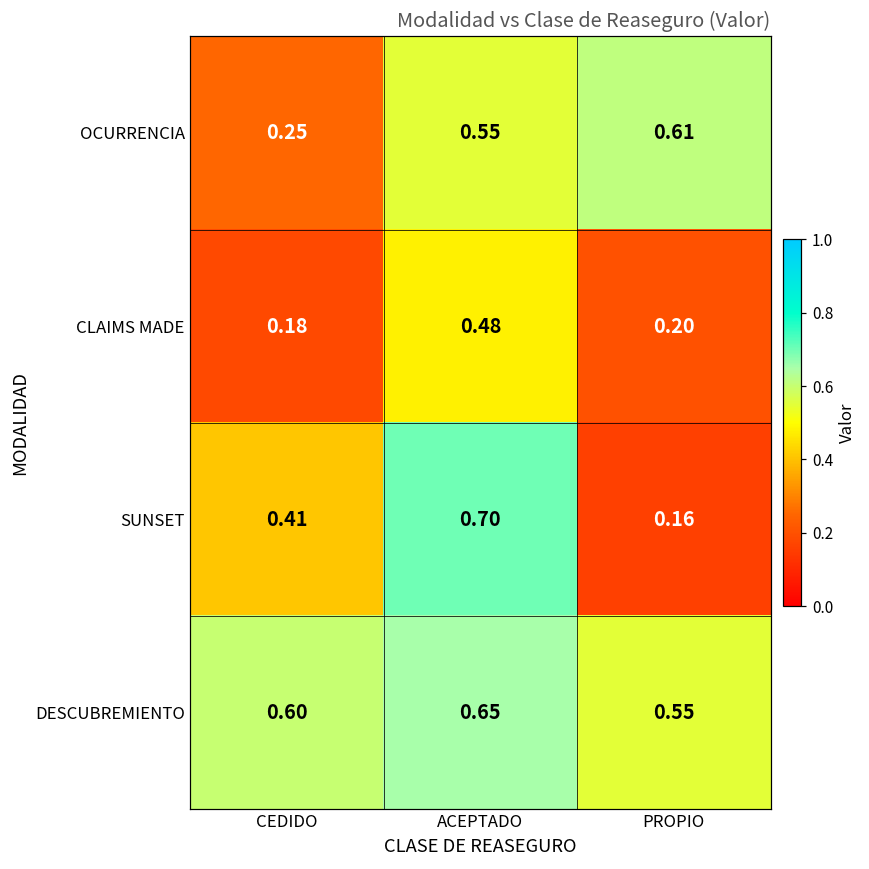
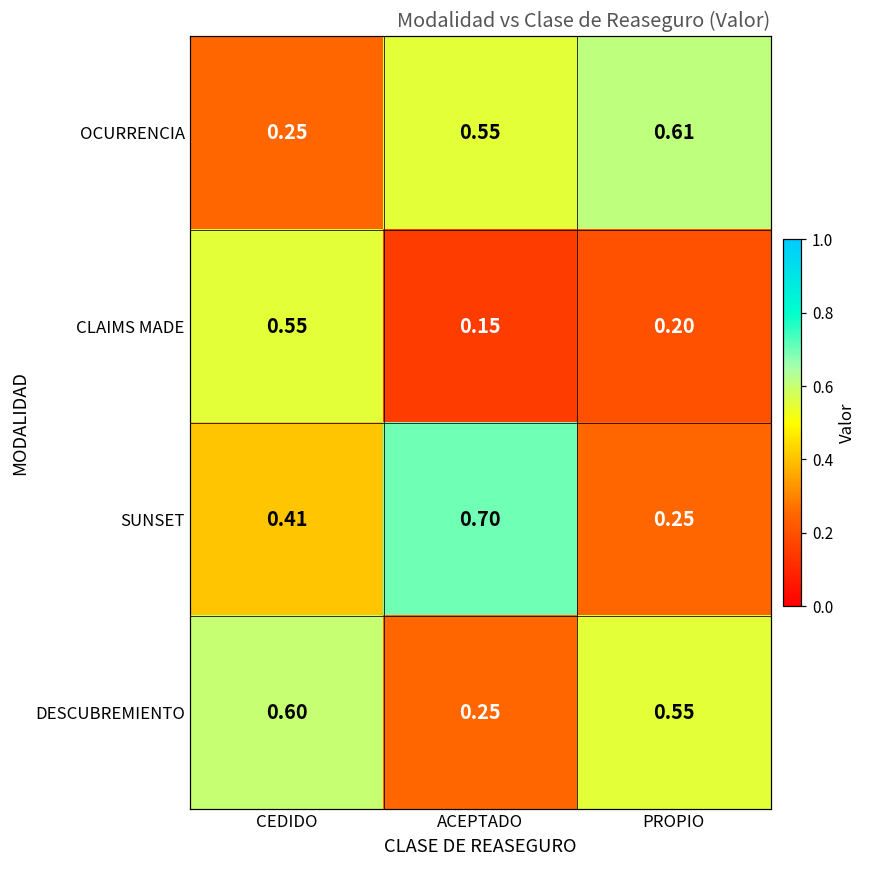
CLAIMS MADE, CEDIDO: 0.18 -> 0.55
CLAIMS MADE, ACEPTADO: 0.48 -> 0.15
SUNSET, PROPIO: 0.16 -> 0.25
DESCUBREMIENTO, ACEPTADO: 0.65 -> 0.25
